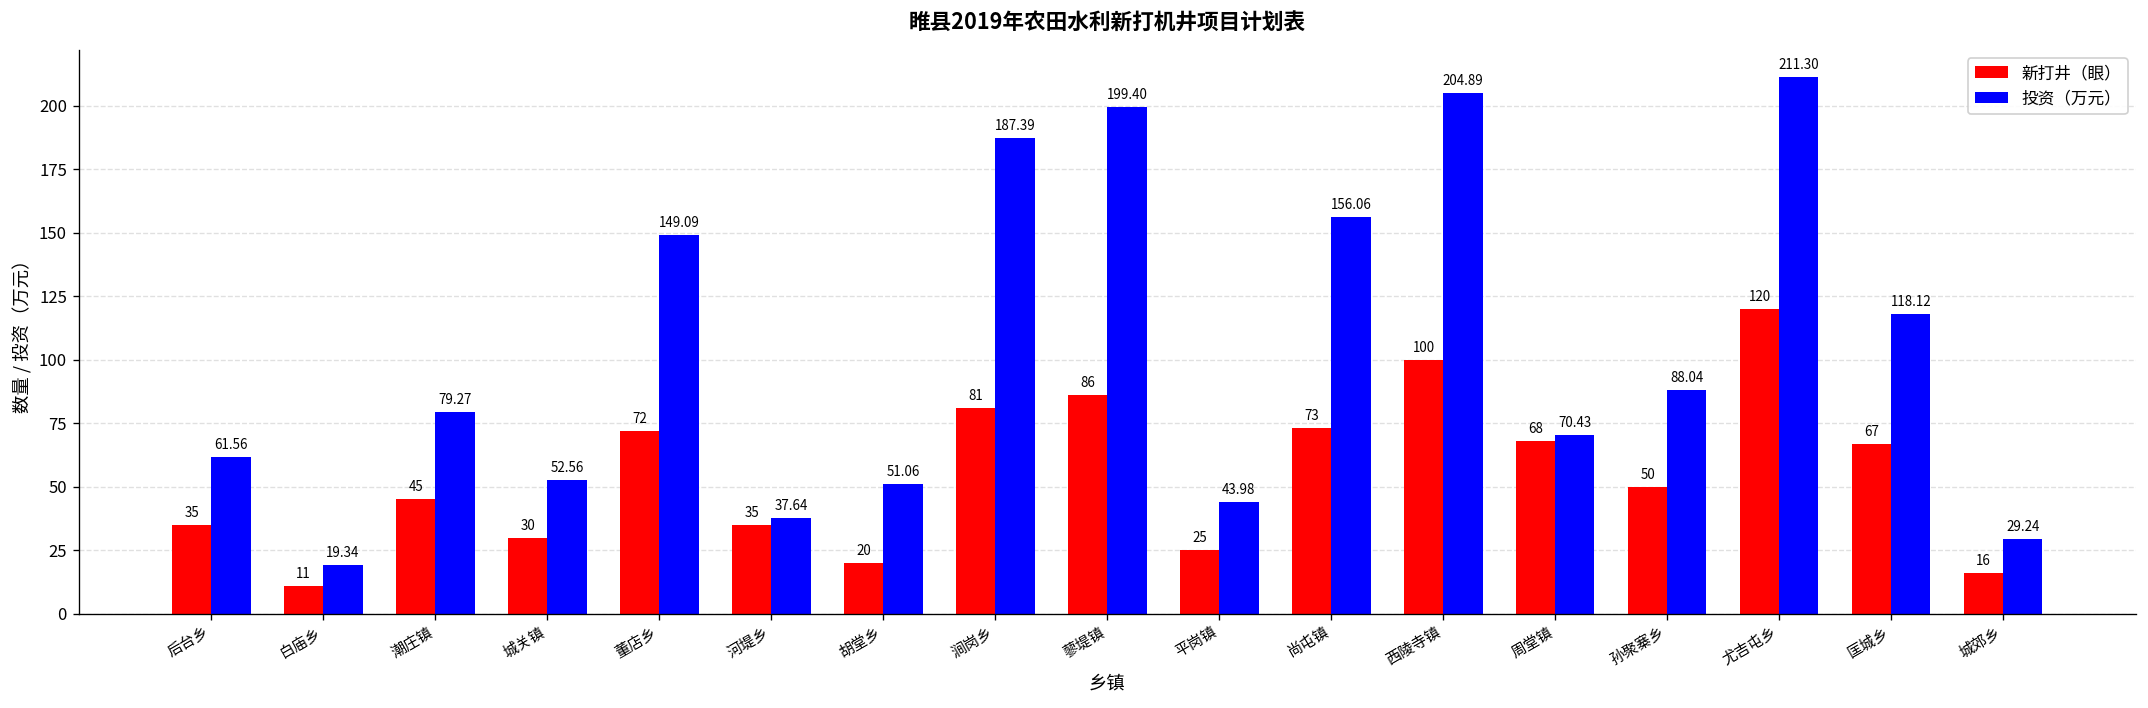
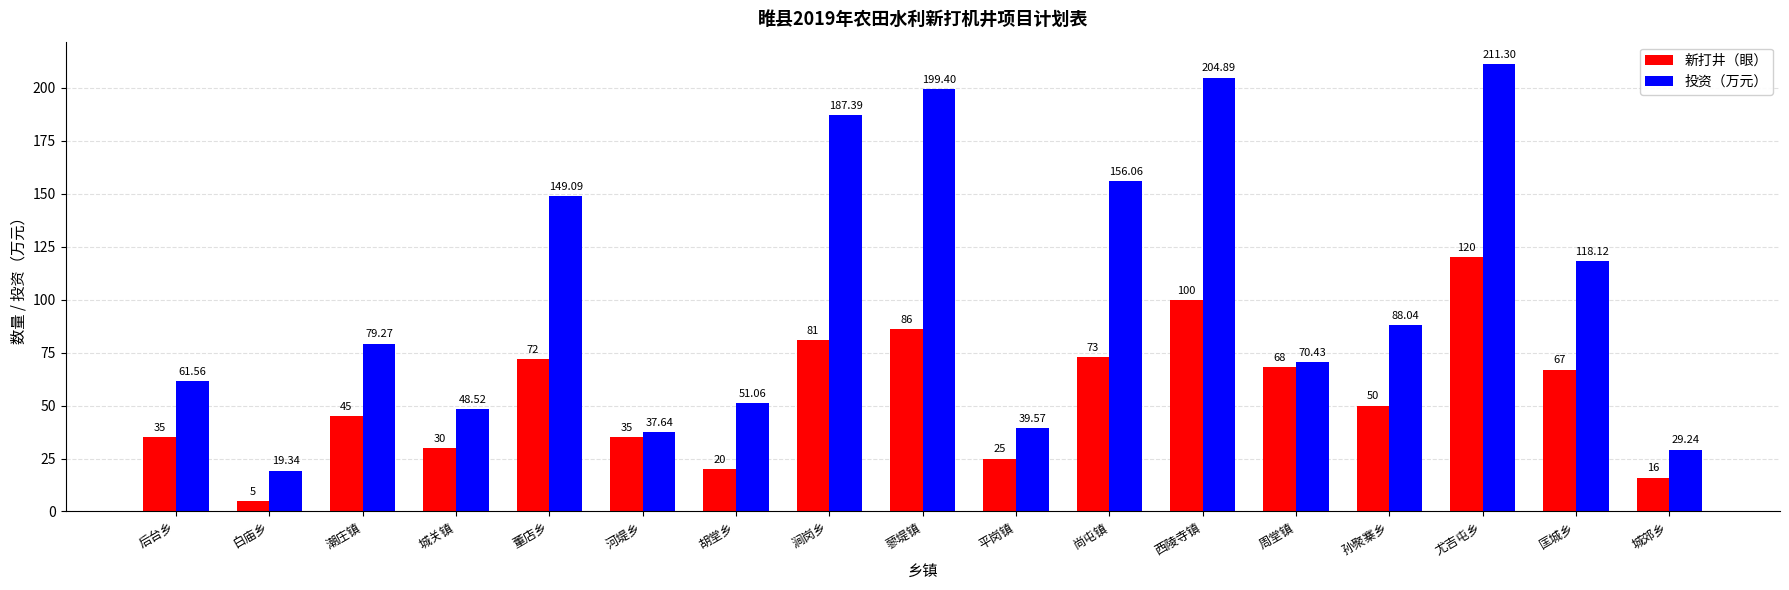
新打井（眼）, 白庙乡: 11 -> 5
投资（万元）, 城关镇: 52.56 -> 48.52
投资（万元）, 平岗镇: 43.98 -> 39.57
